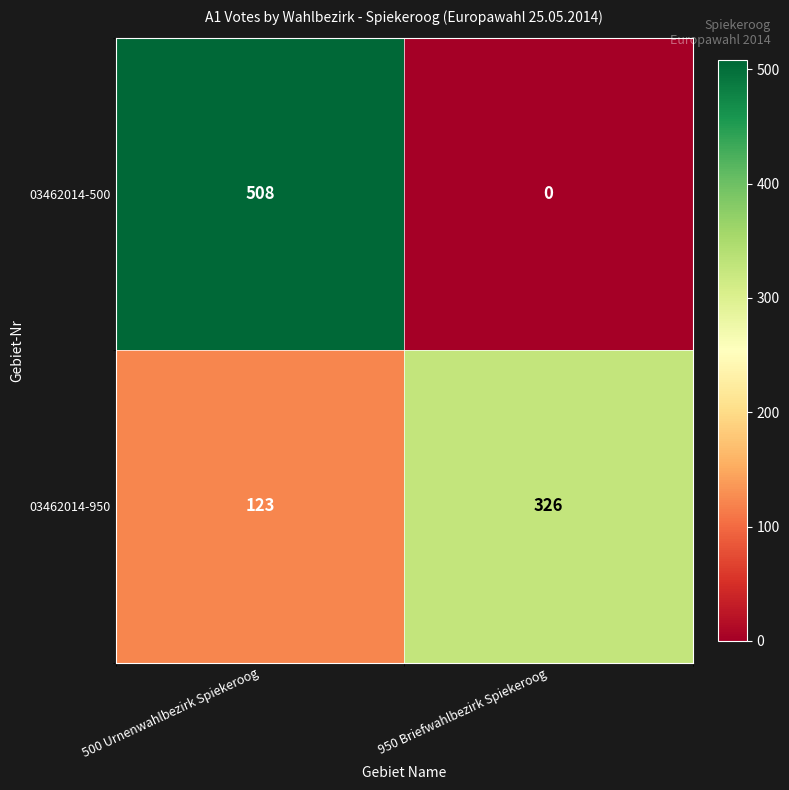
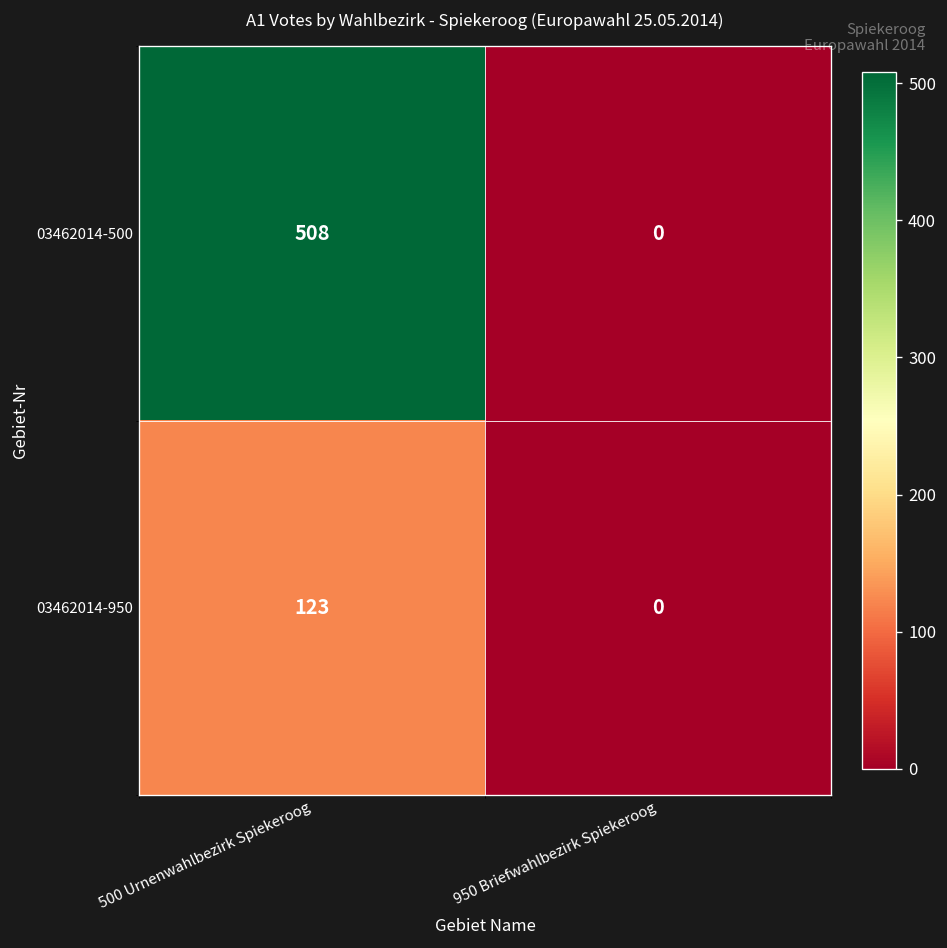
03462014-950, 950 Briefwahlbezirk Spiekeroog: 326 -> 0
